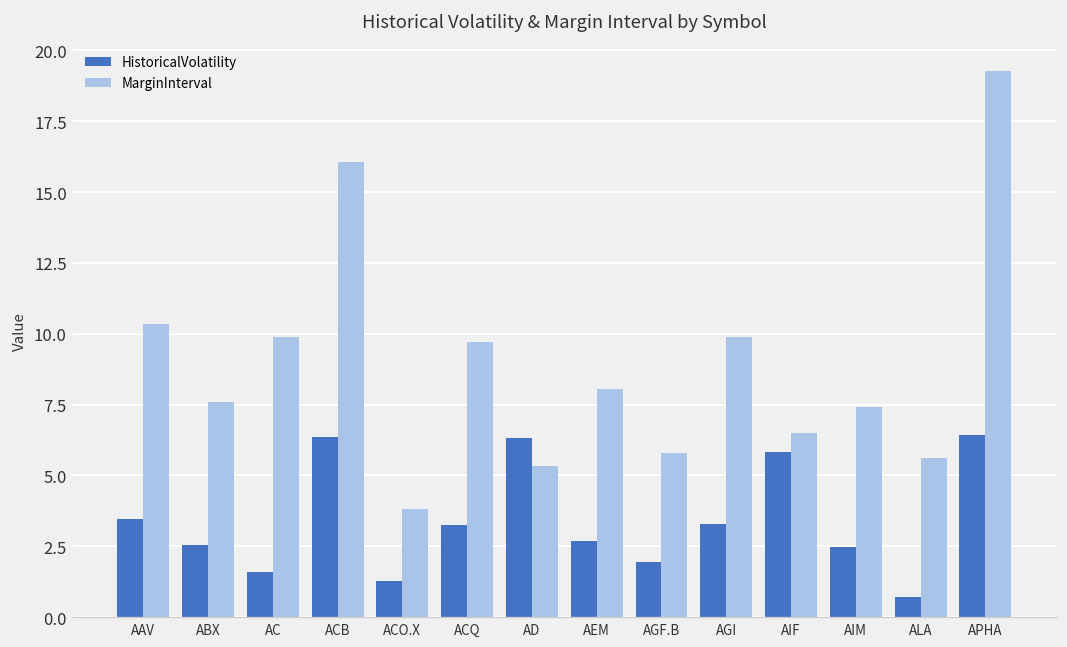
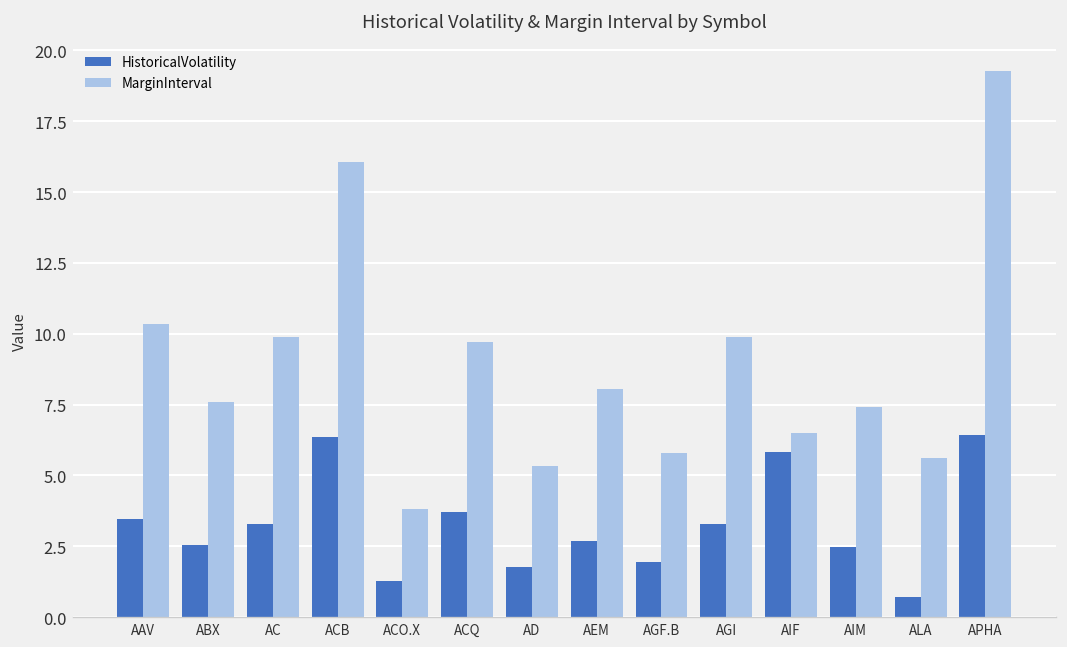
HistoricalVolatility, AC: 1.6 -> 3.3
HistoricalVolatility, ACQ: 3.2 -> 3.7
HistoricalVolatility, AD: 6.3 -> 1.8
